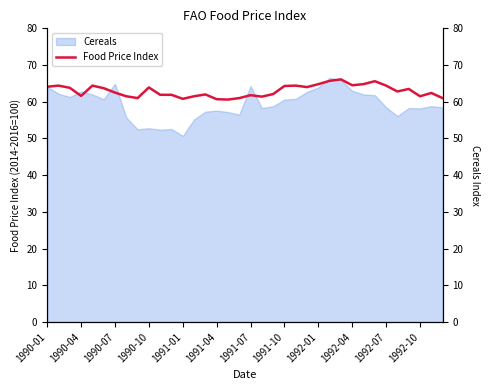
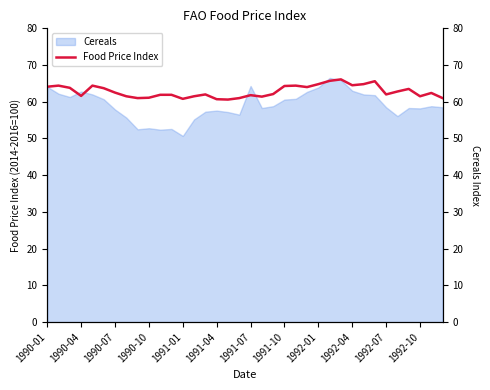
Cereals, 1990-07: 65 -> 58
Food Price Index, 1990-10: 64 -> 61
Food Price Index, 1992-07: 64 -> 62
